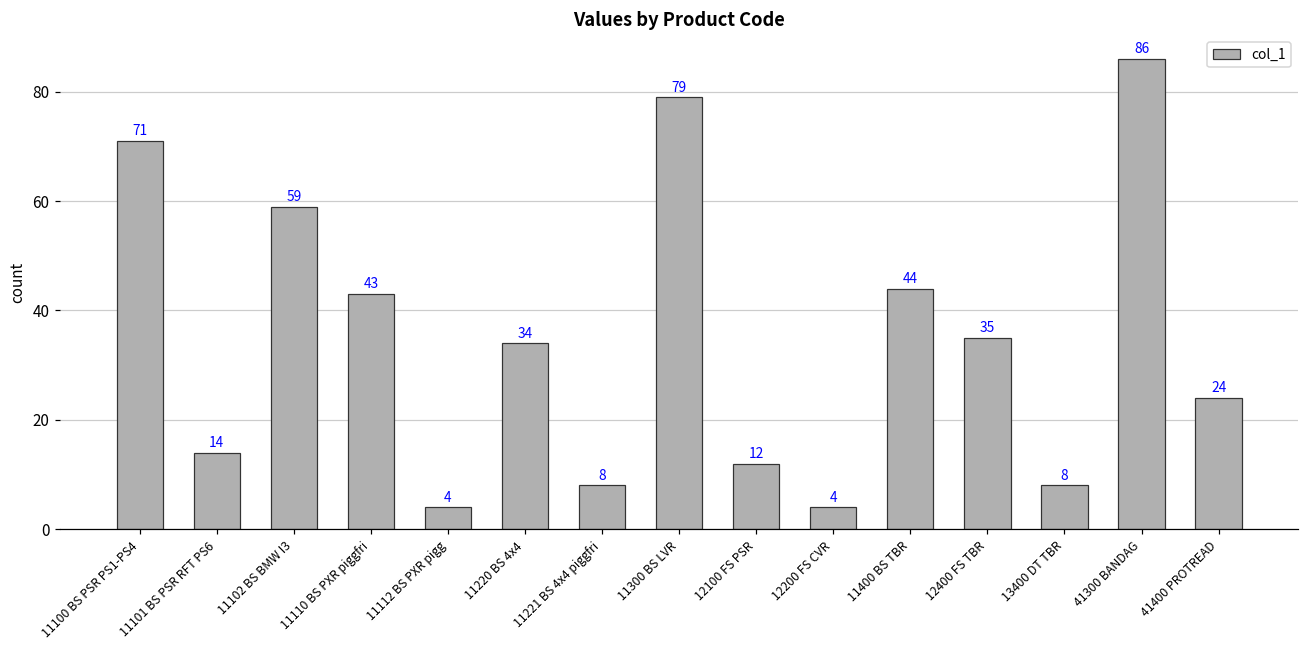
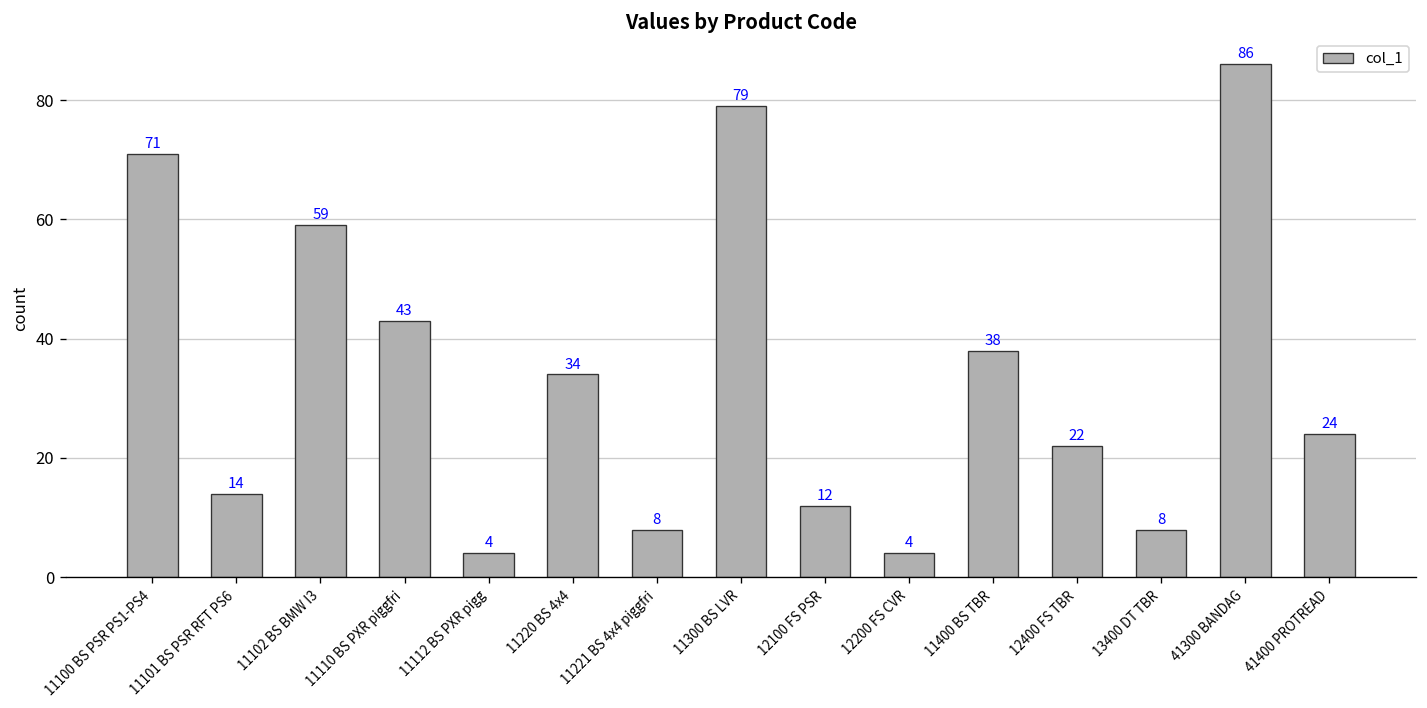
11400 BS TBR: 44 -> 38
12400 FS TBR: 35 -> 22
